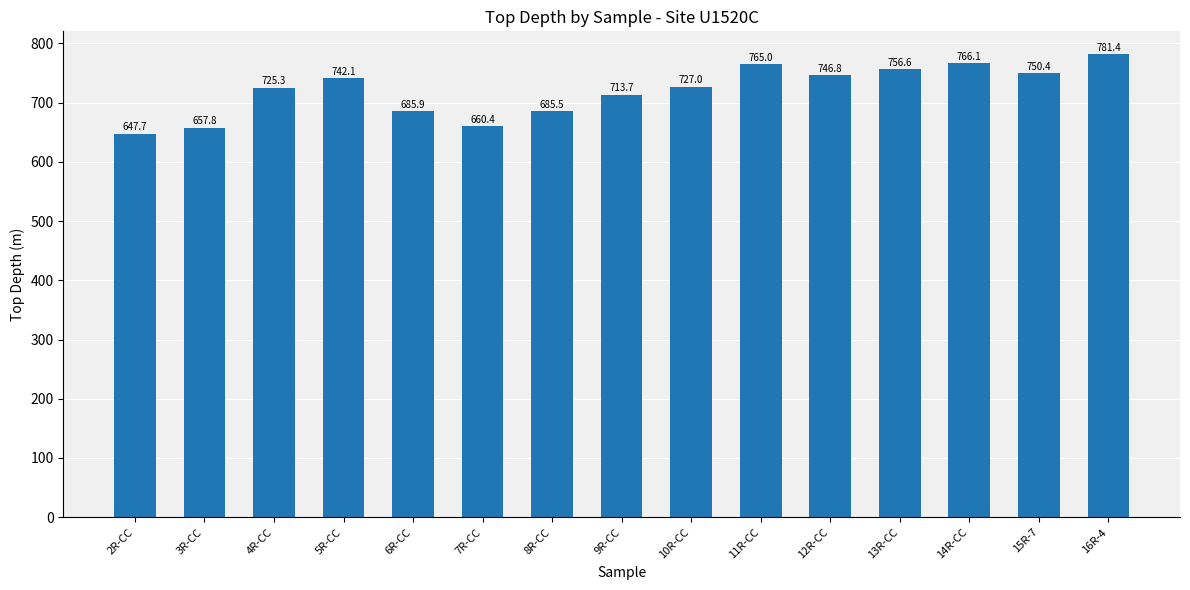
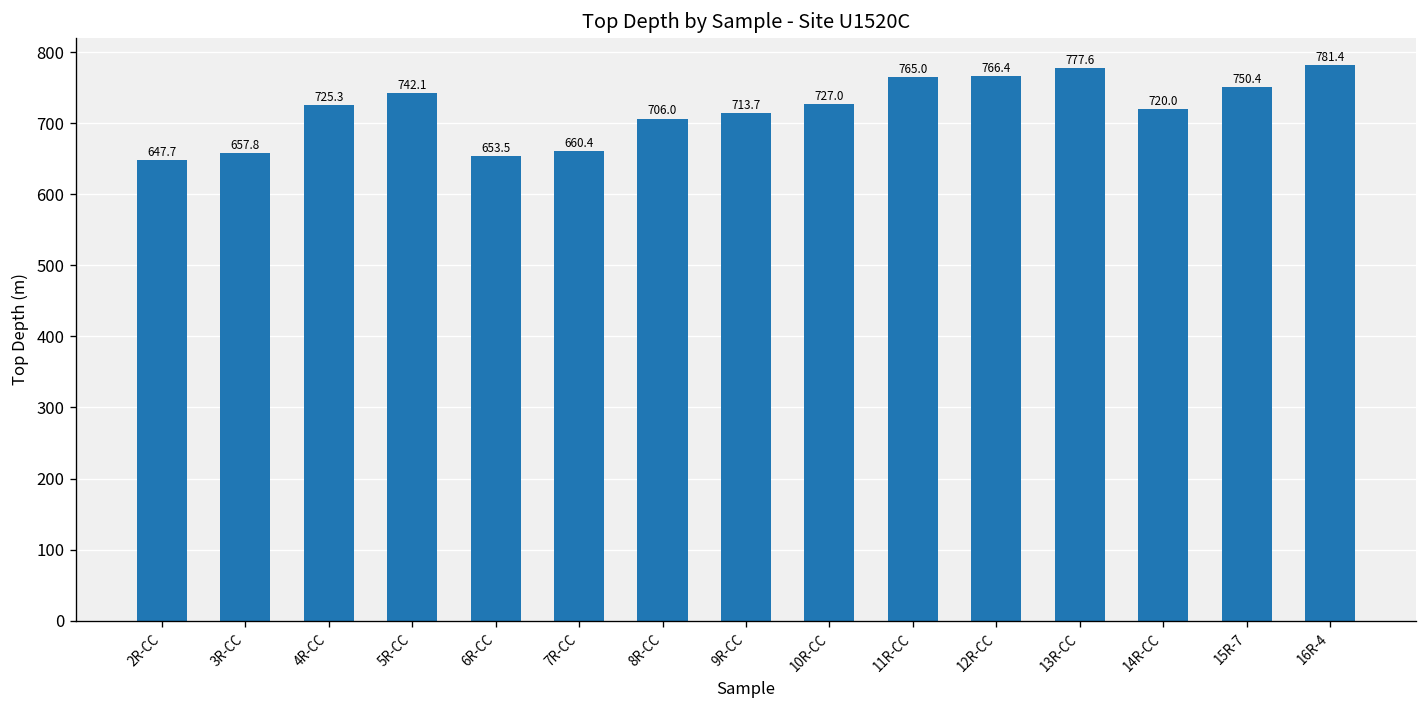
6R-CC: 685.9 -> 653.5
8R-CC: 685.5 -> 706.0
12R-CC: 746.8 -> 766.4
13R-CC: 756.6 -> 777.6
14R-CC: 766.1 -> 720.0
